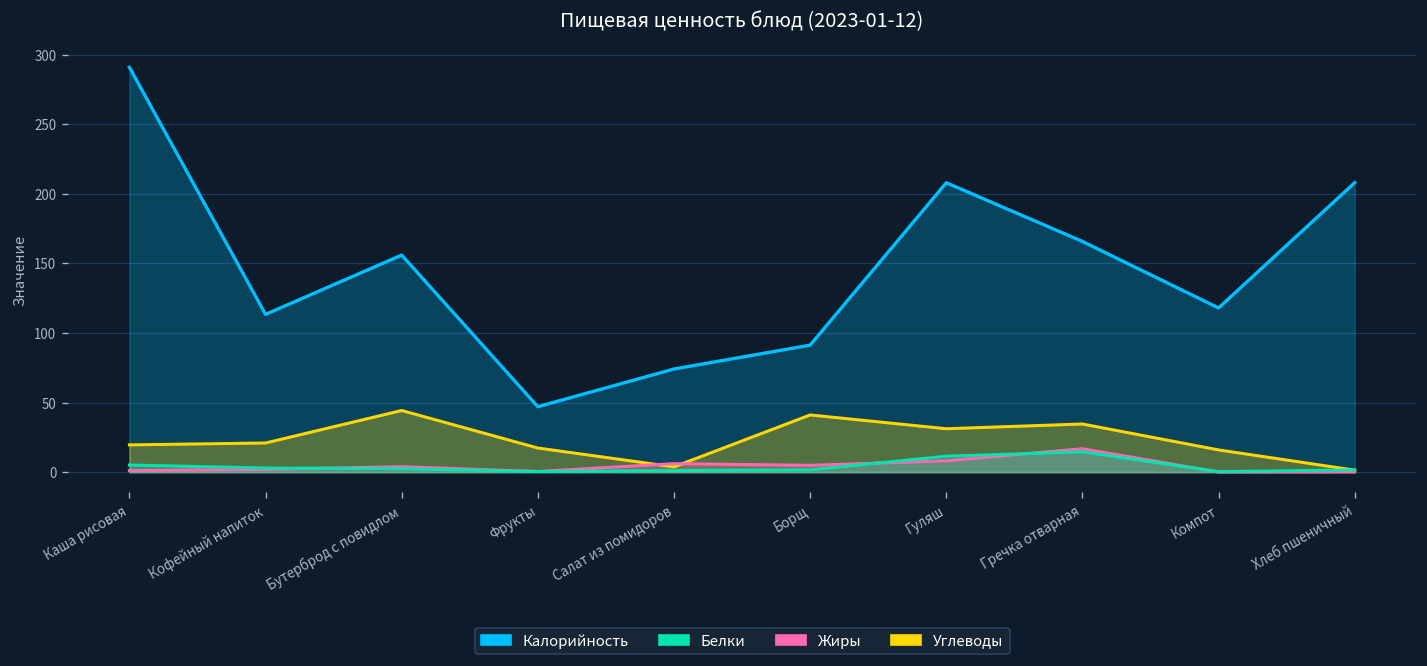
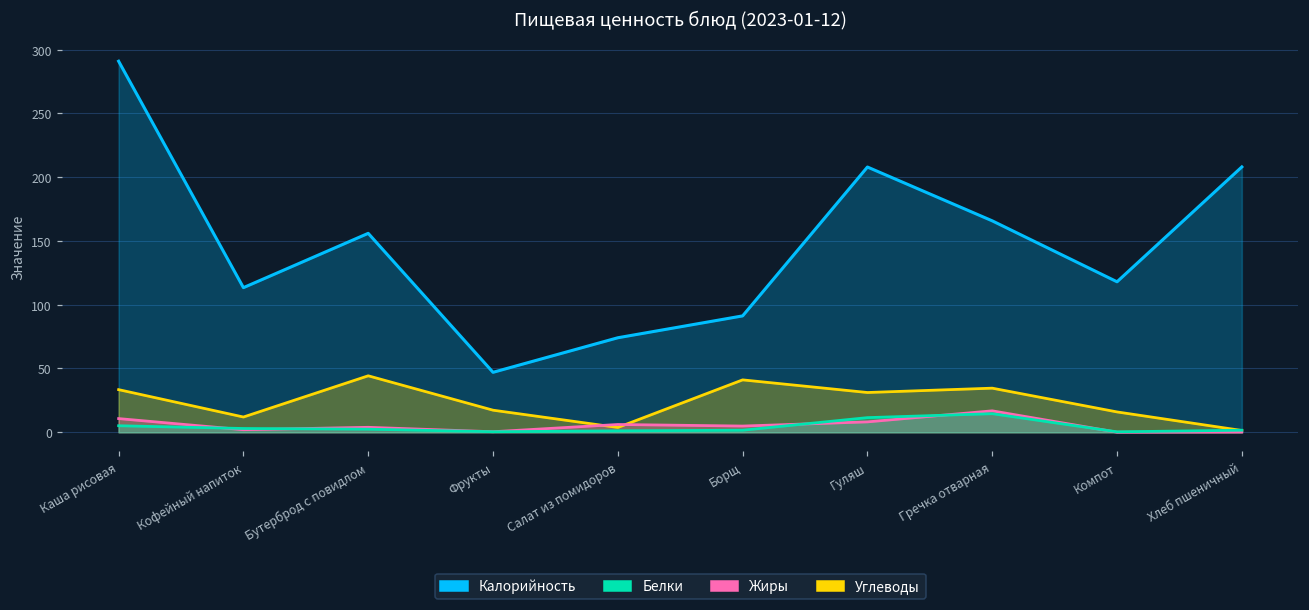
Углеводы, Каша рисовая: 20 -> 33
Жиры, Каша рисовая: 1 -> 11
Углеводы, Кофейный напиток: 21 -> 12
